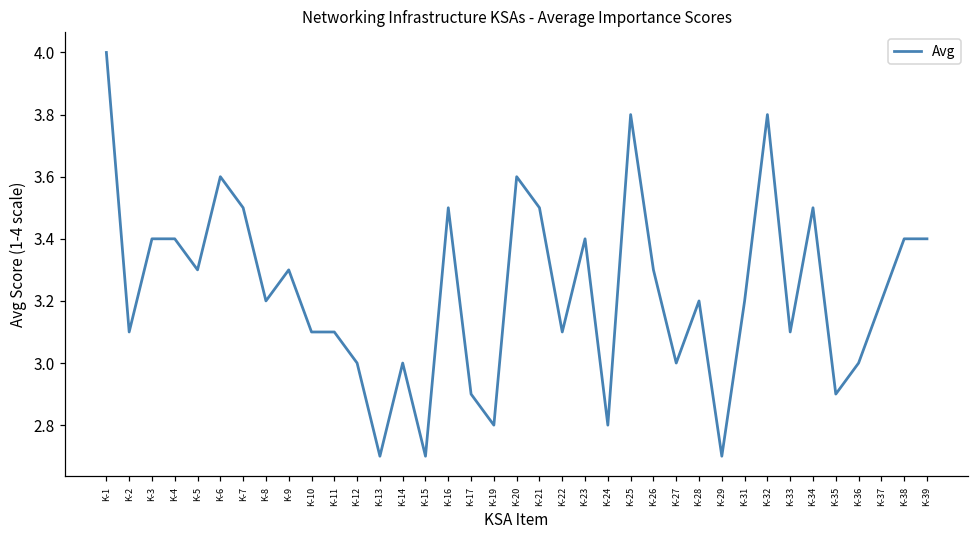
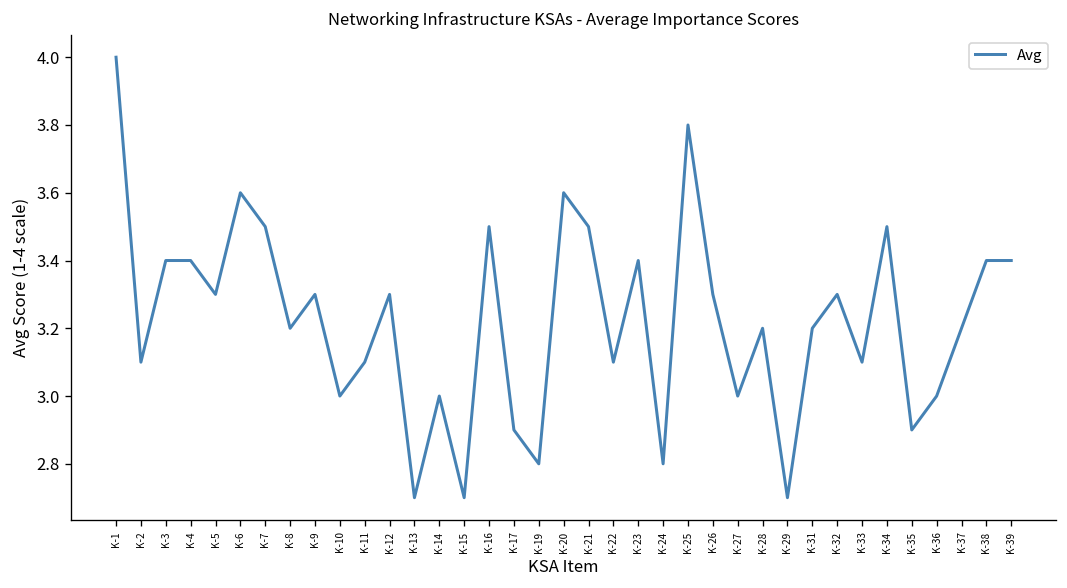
K-10: 3.1 -> 3.0
K-12: 3.0 -> 3.3
K-32: 3.8 -> 3.3
